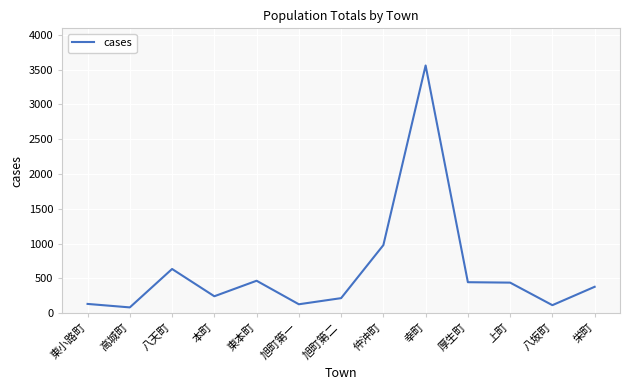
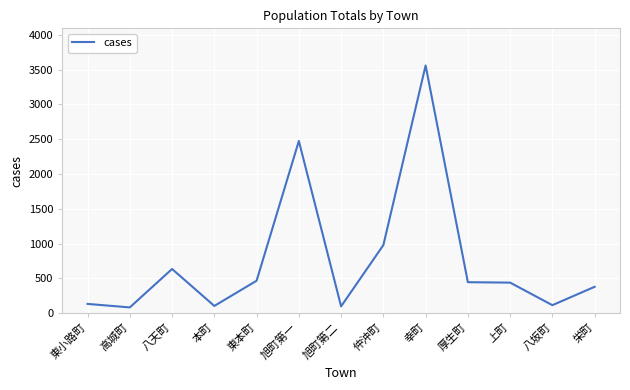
本町: 200 -> 100
旭町第一: 100 -> 2500
旭町第二: 200 -> 100
